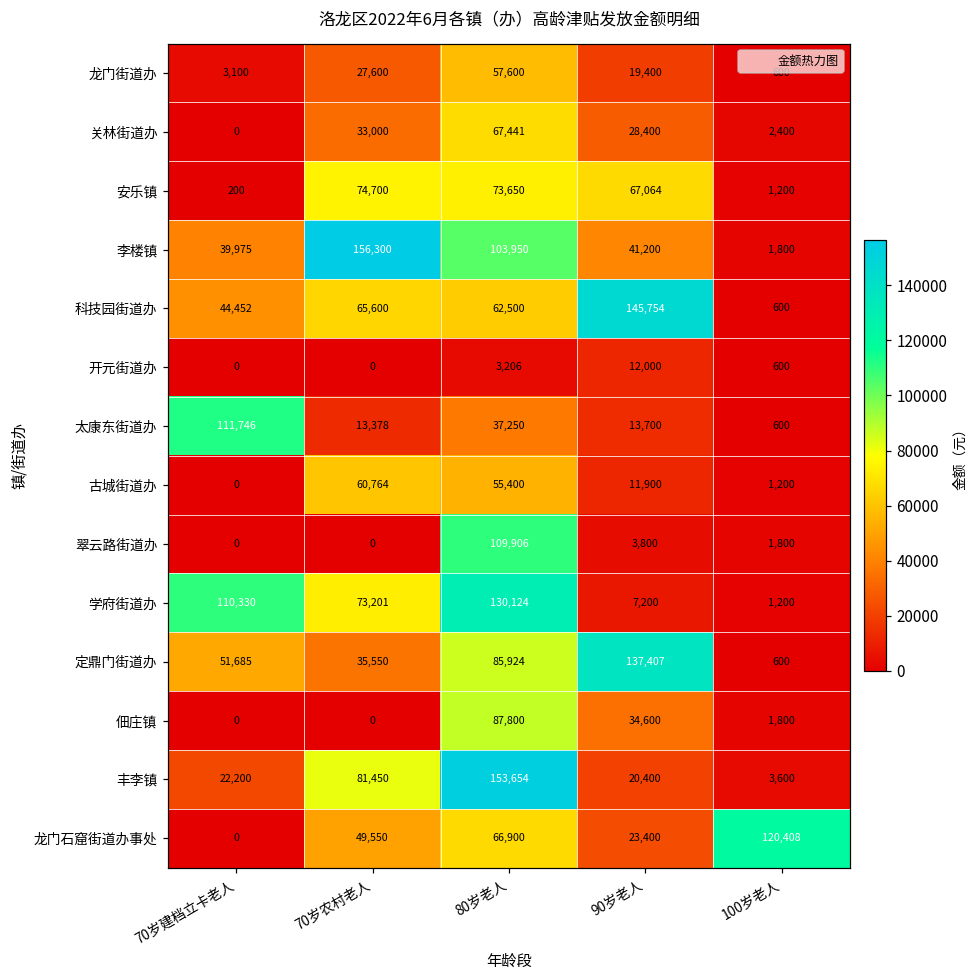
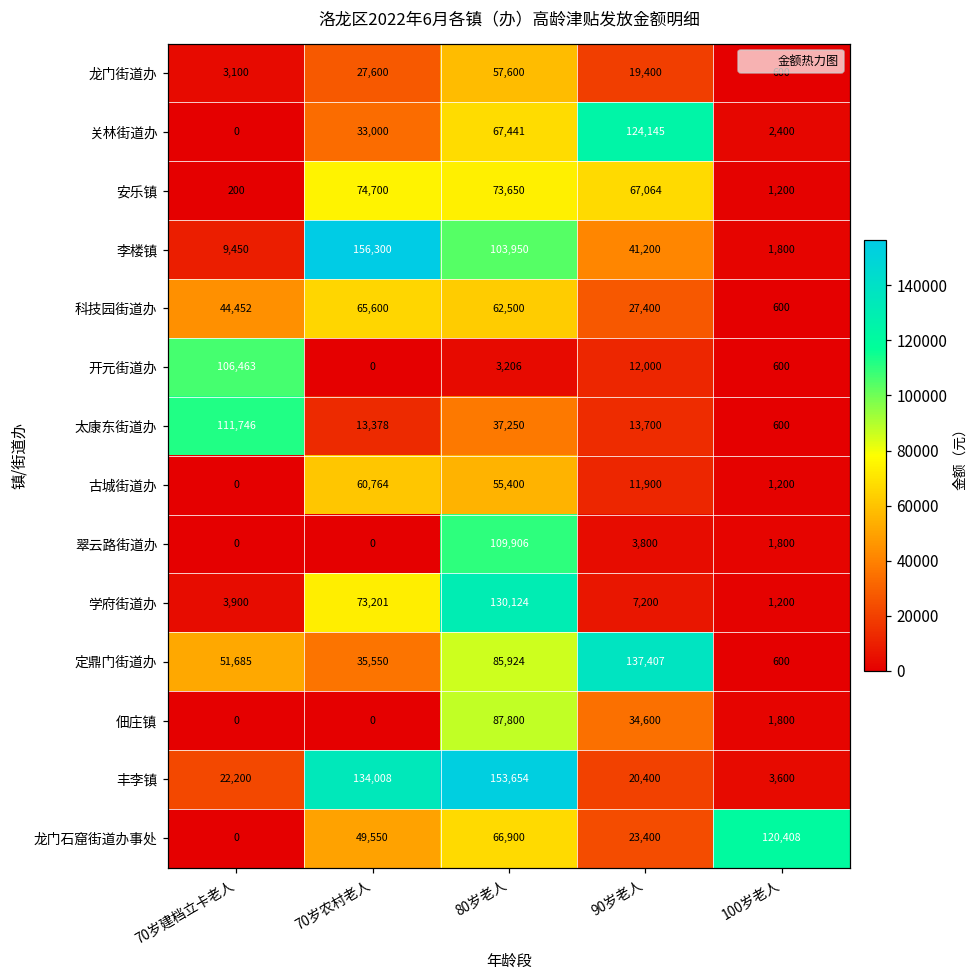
关林街道办, 90岁老人: 28,400 -> 124,145
李楼镇, 70岁建档立卡老人: 39,975 -> 9,450
科技园街道办, 90岁老人: 145,754 -> 27,400
开元街道办, 70岁建档立卡老人: 0 -> 106,463
学府街道办, 70岁建档立卡老人: 110,330 -> 3,900
丰李镇, 70岁农村老人: 81,450 -> 134,008
